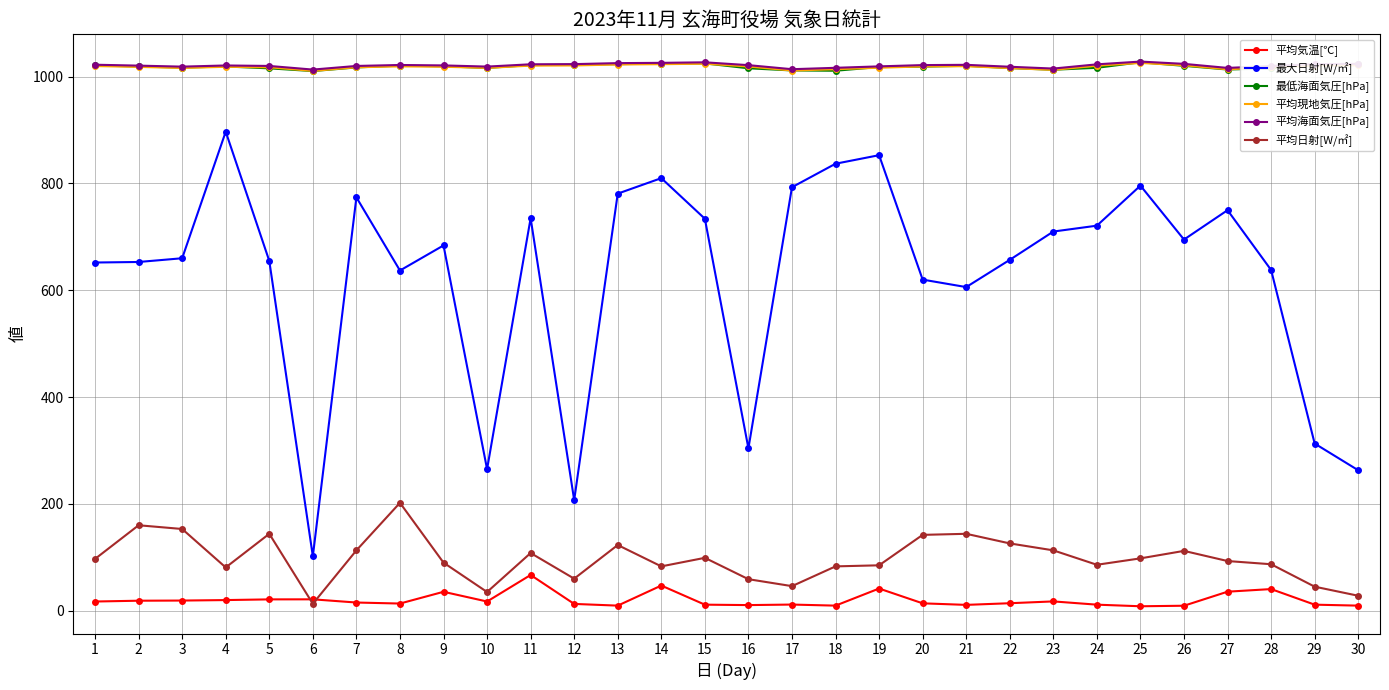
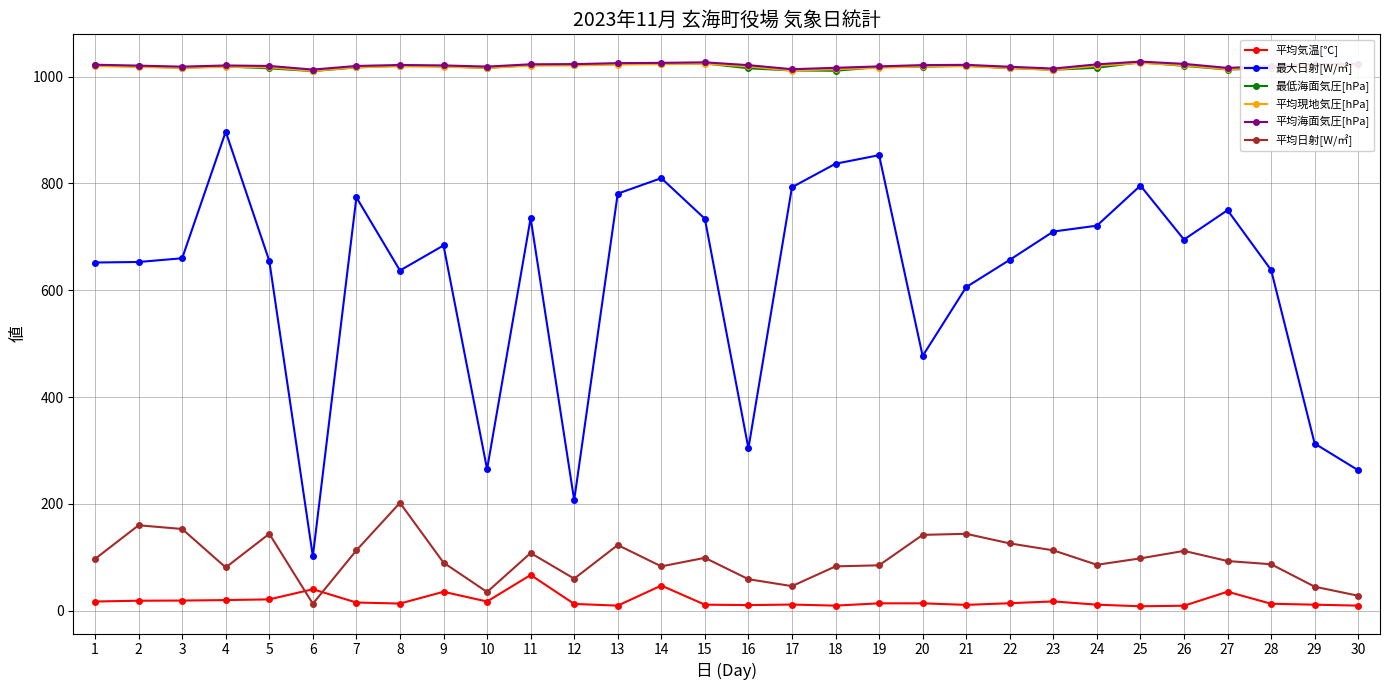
平均気温[℃], 6: 20 -> 40
平均気温[℃], 19: 40 -> 10
最大日射[W/㎡], 20: 620 -> 480
平均気温[℃], 28: 40 -> 10
